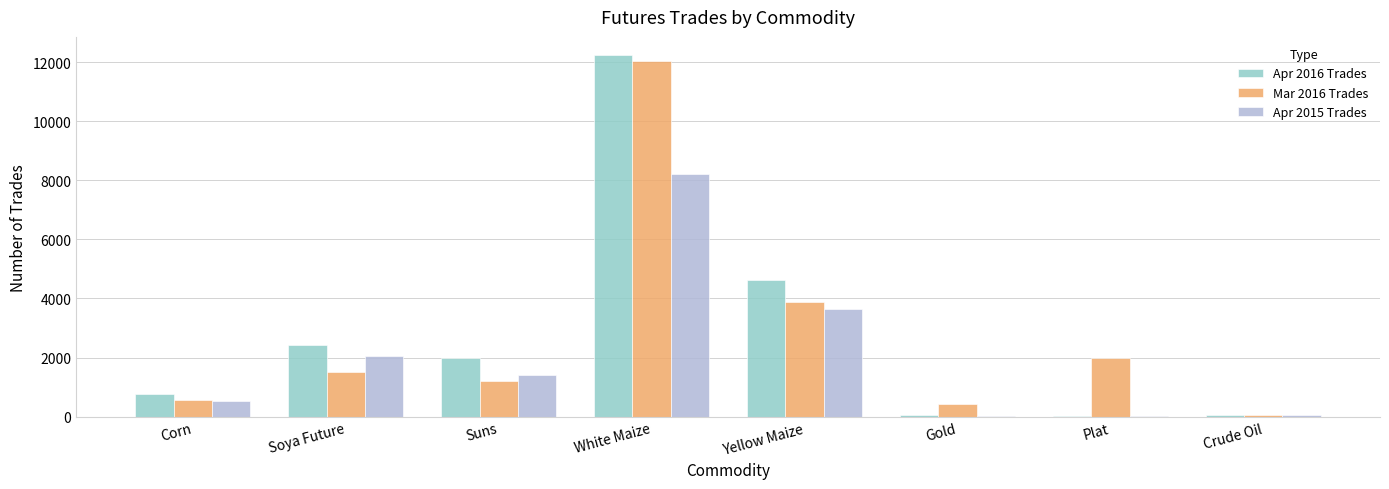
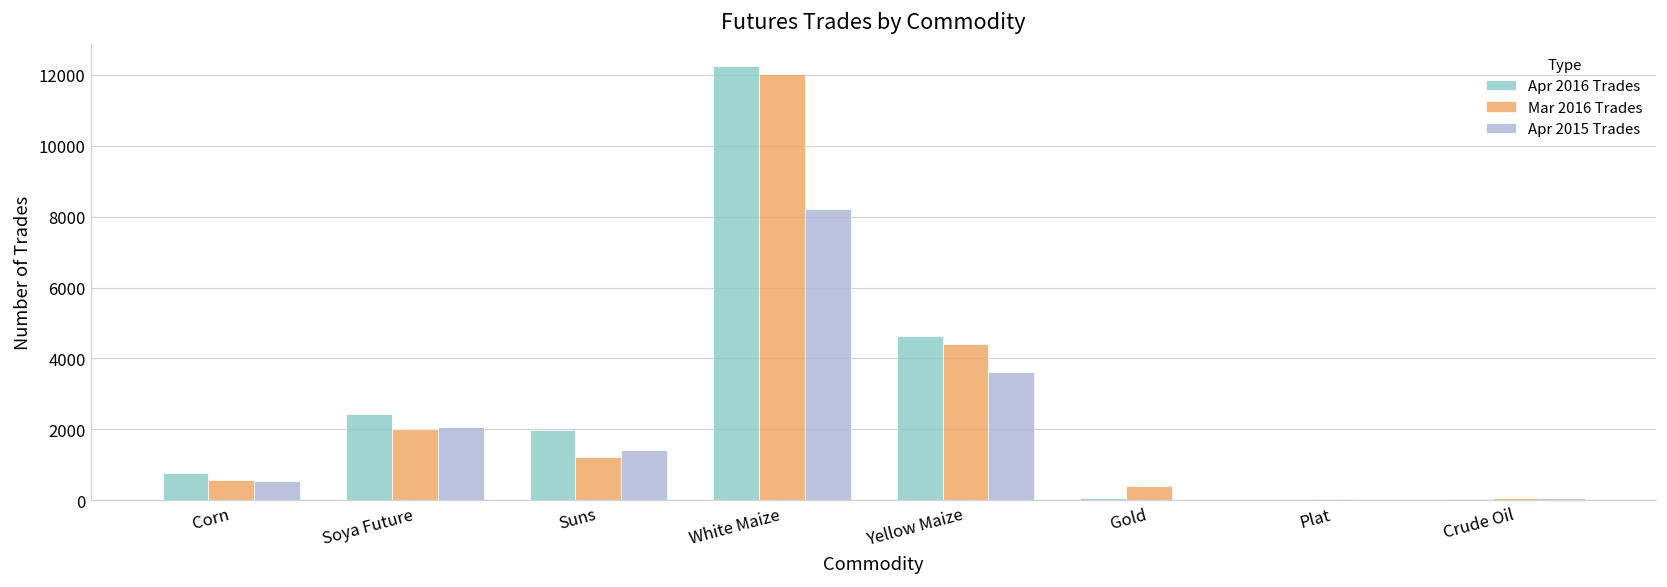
Mar 2016 Trades, Soya Future: 1500 -> 2000
Mar 2016 Trades, Yellow Maize: 3900 -> 4400
Mar 2016 Trades, Plat: 2000 -> 0
